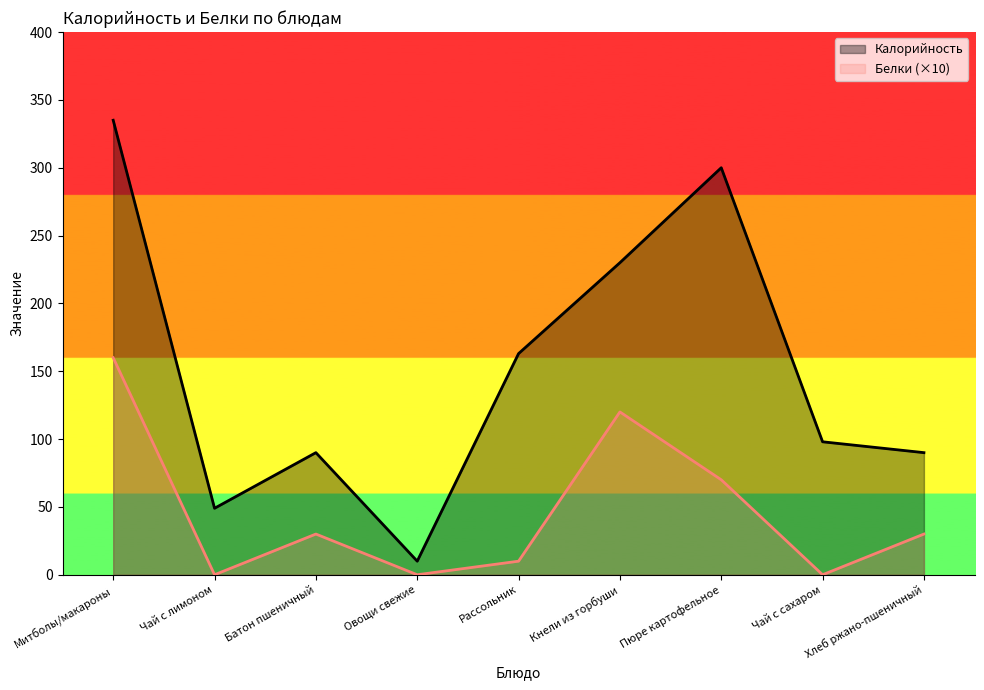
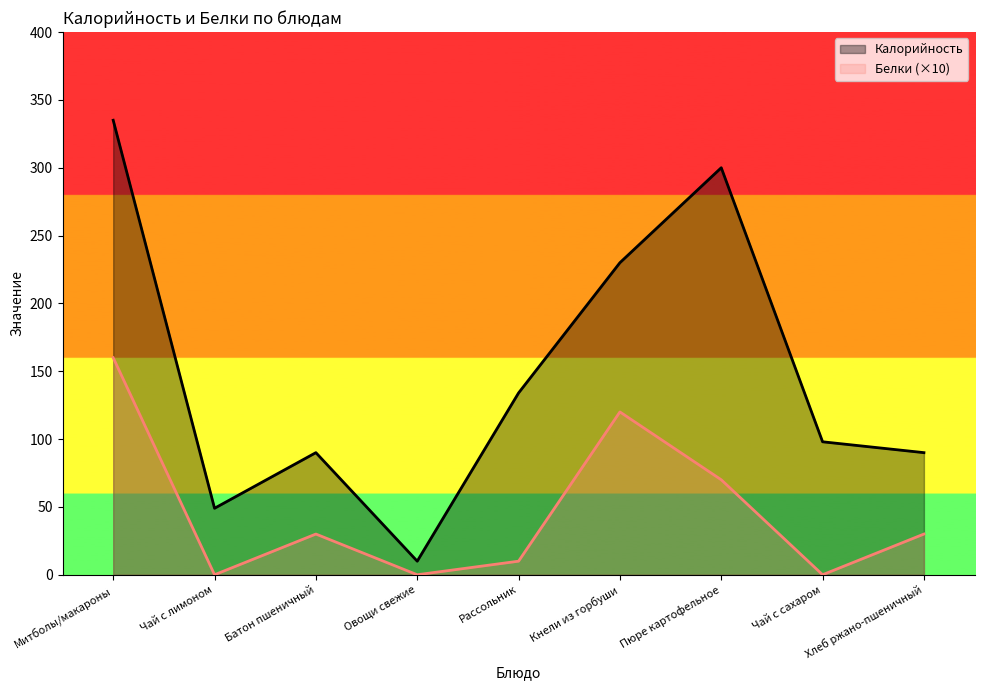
Калорийность, Рассольник: 163 -> 134
